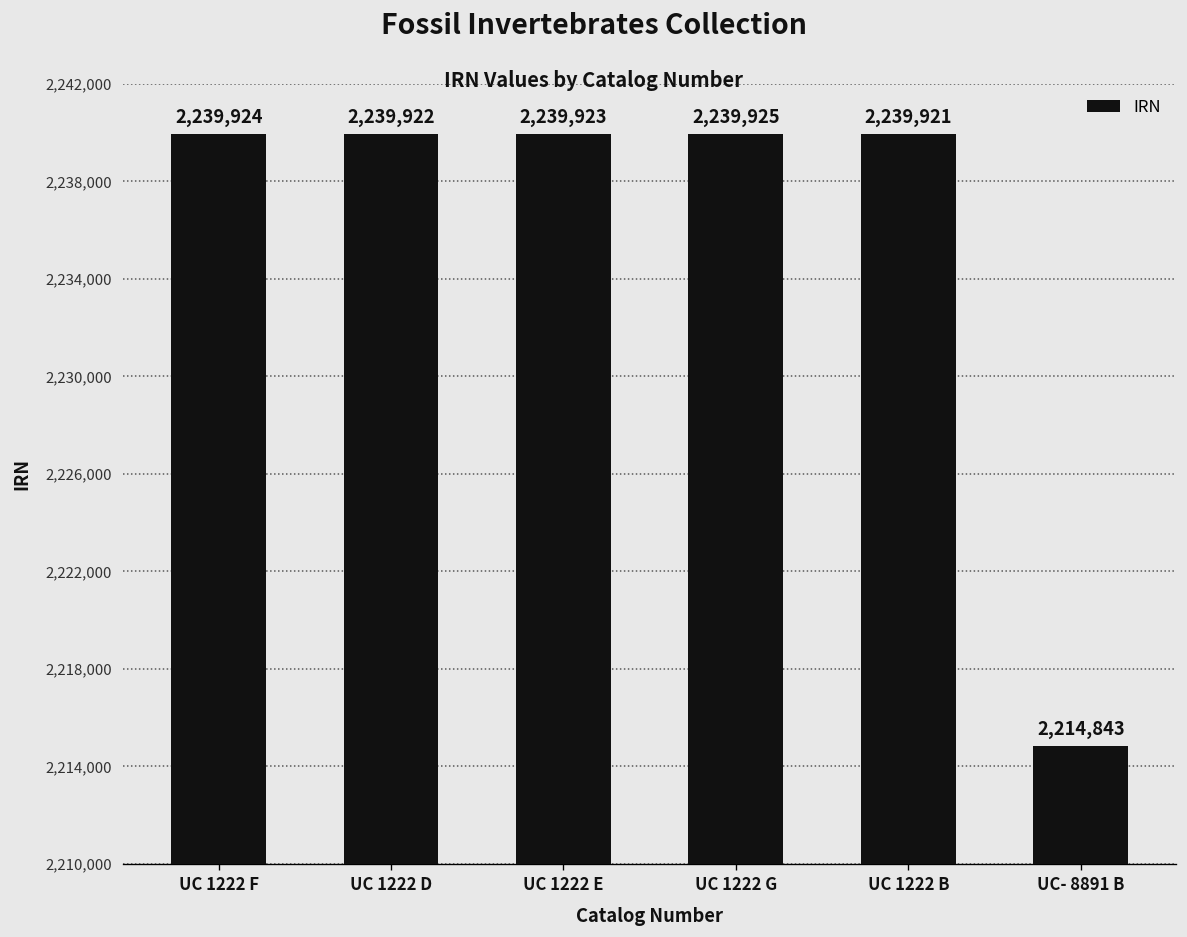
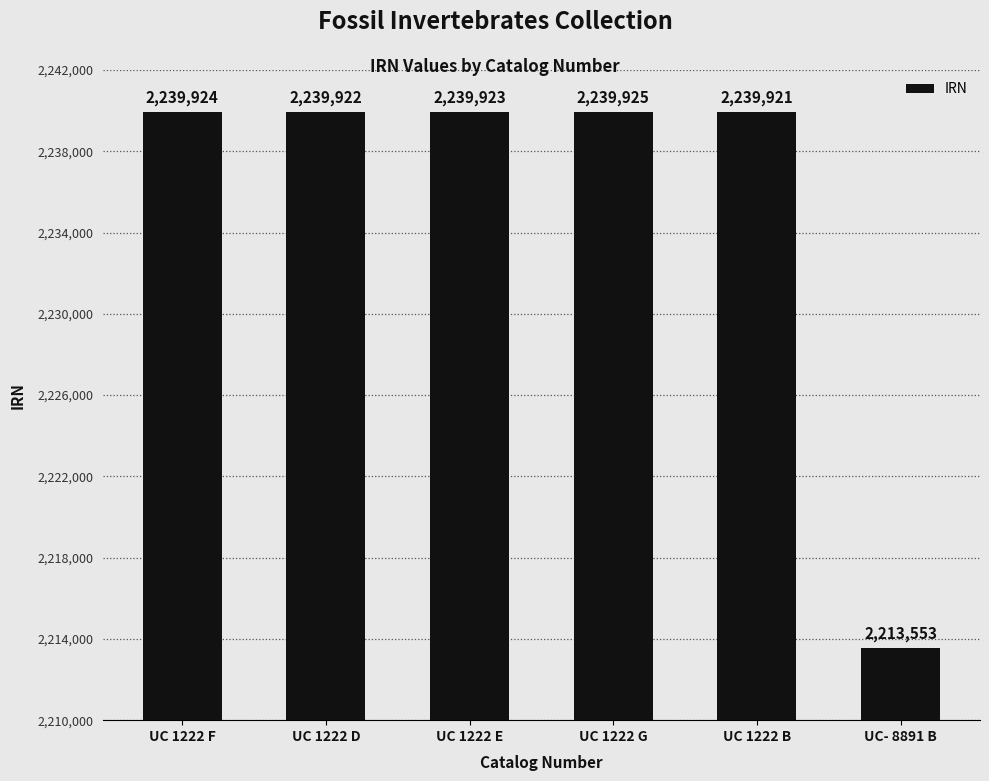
UC- 8891 B: 2,214,843 -> 2,213,553
